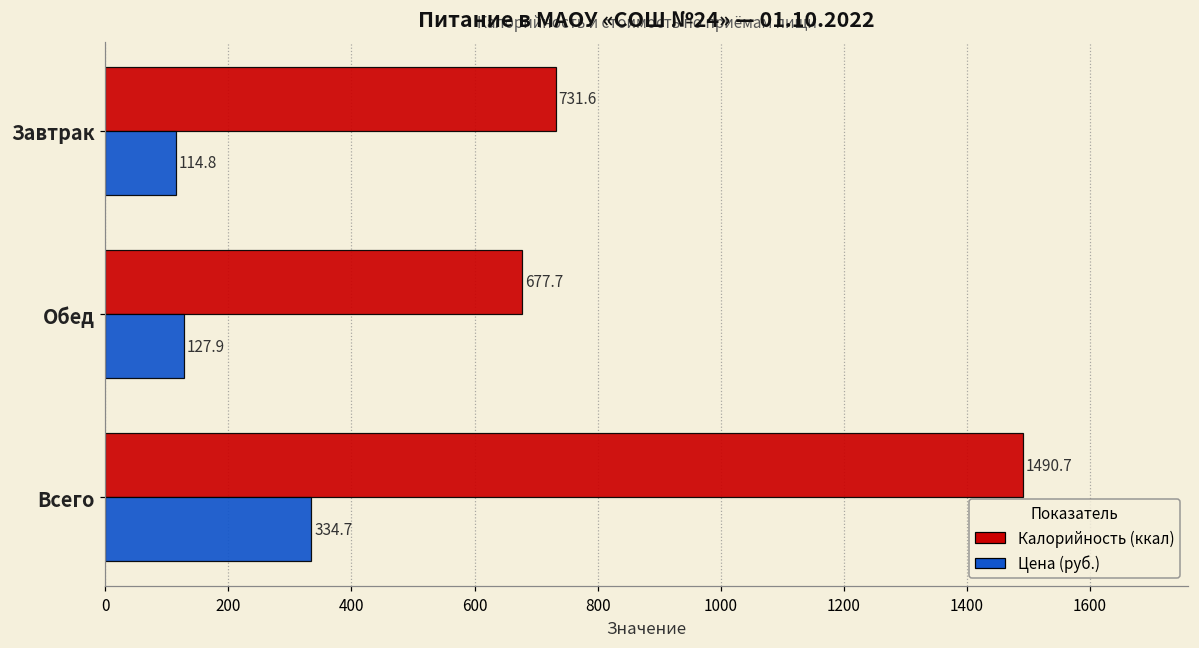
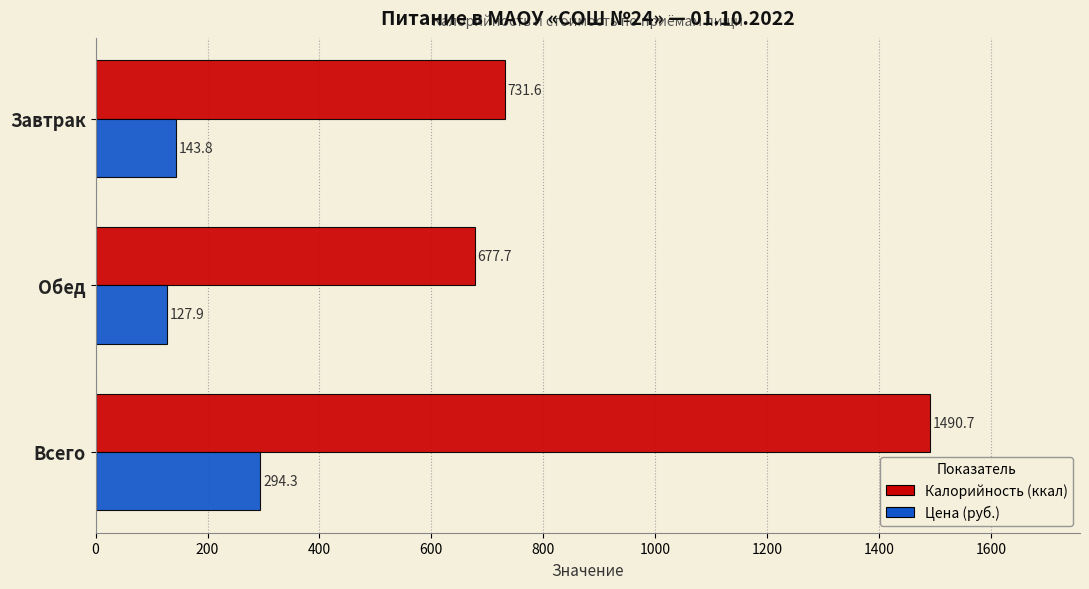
Цена (руб.), Завтрак: 114.8 -> 143.8
Цена (руб.), Всего: 334.7 -> 294.3
